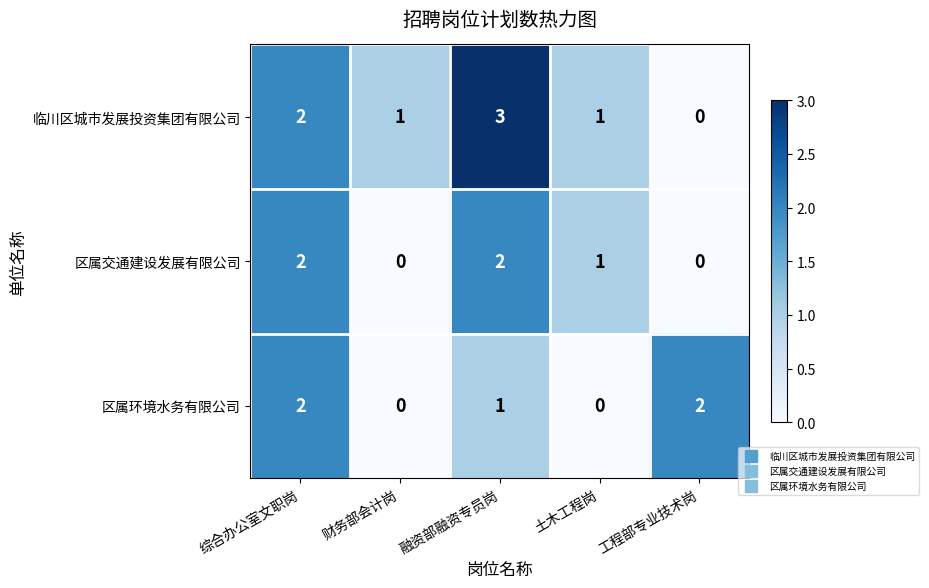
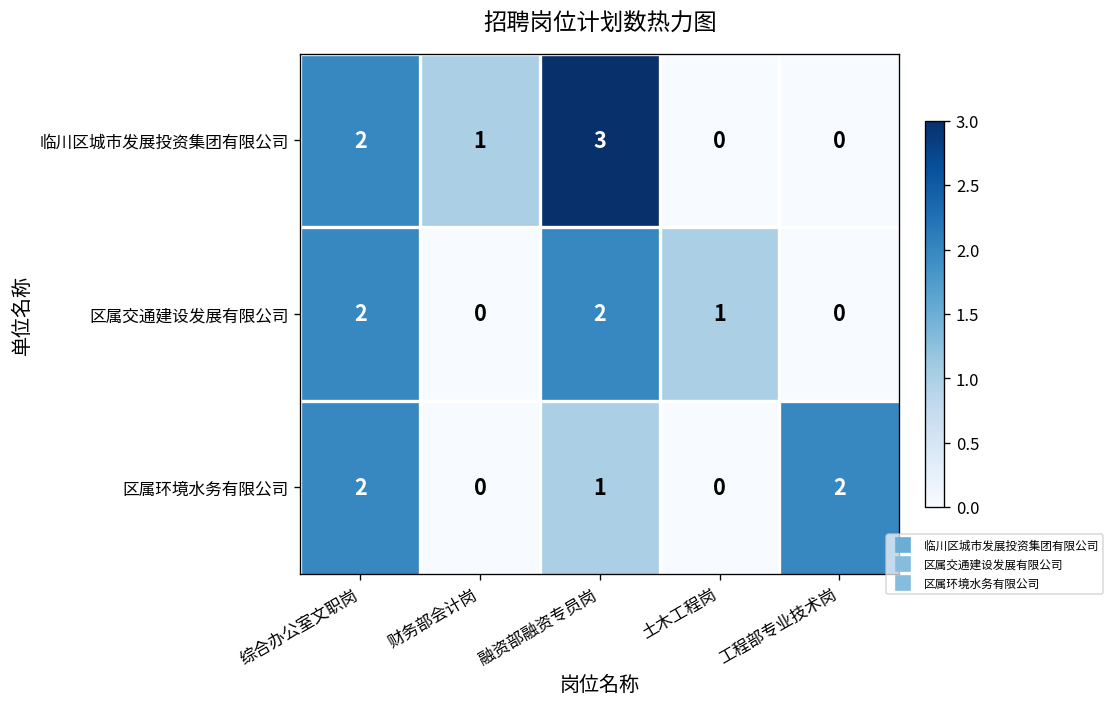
临川区城市发展投资集团有限公司, 土木工程岗: 1 -> 0
